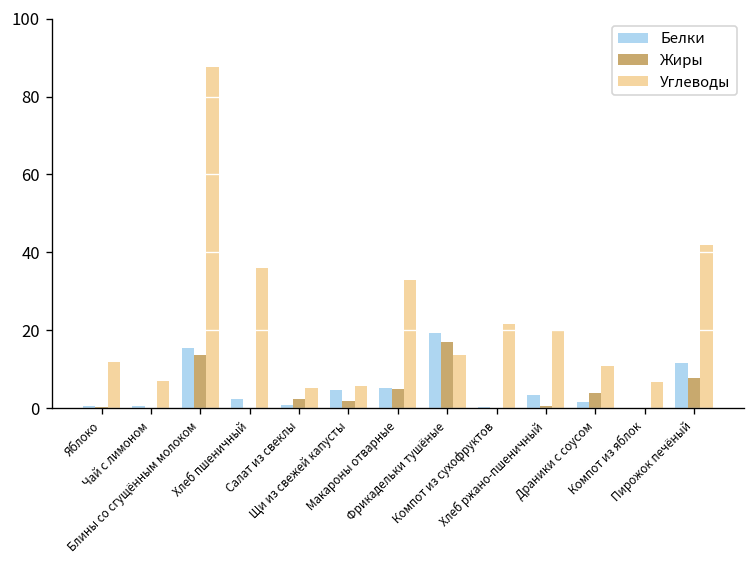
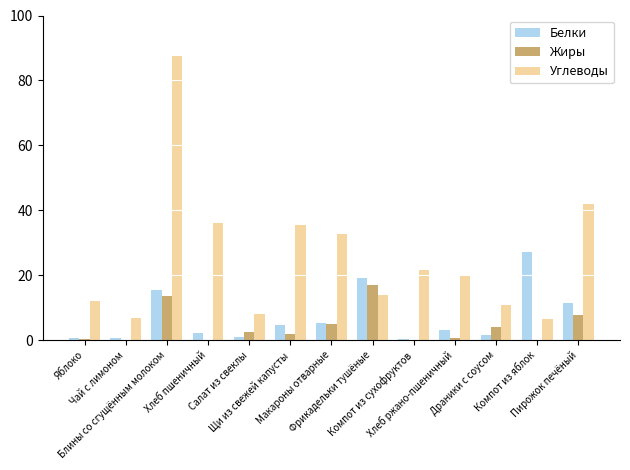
Углеводы, Салат из свеклы: 5 -> 8
Углеводы, Щи из свежей капусты: 6 -> 36
Белки, Компот из яблок: 0 -> 27
